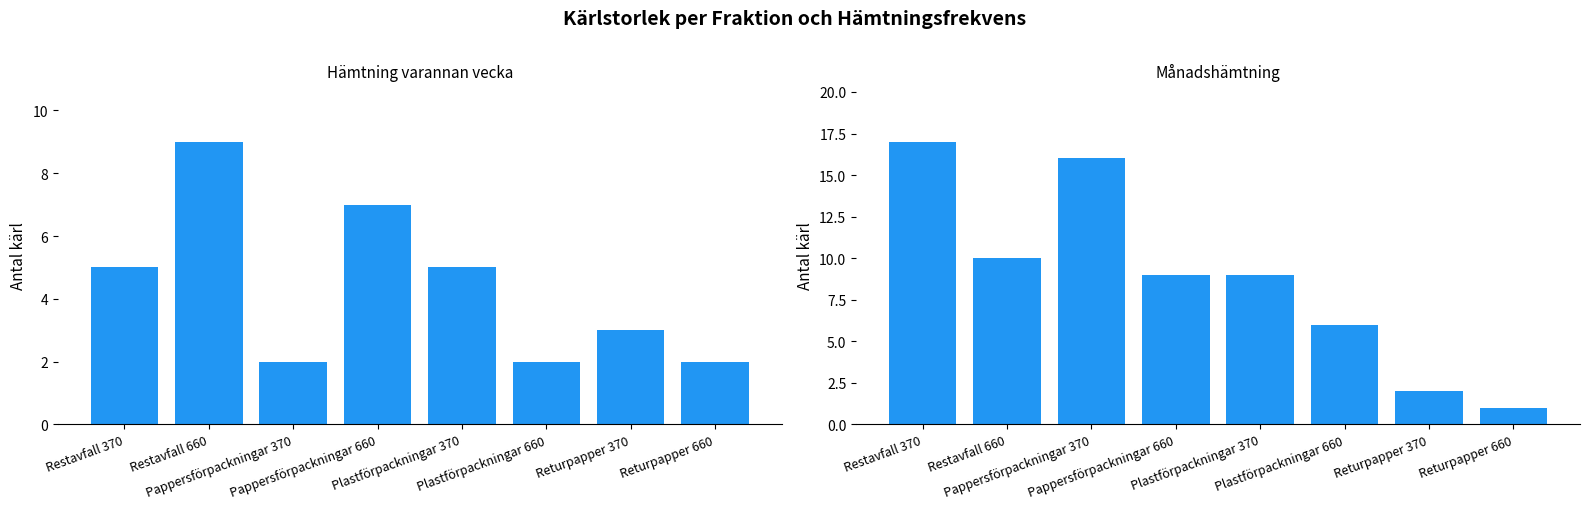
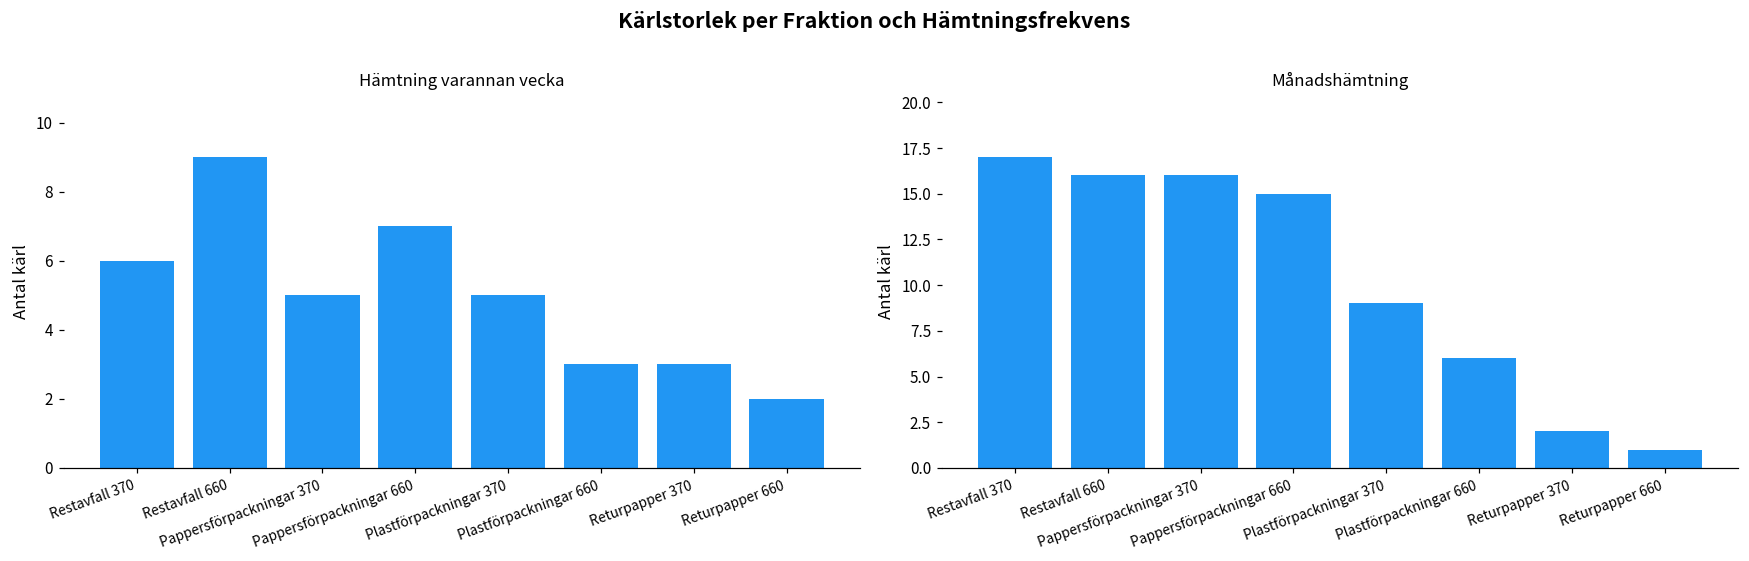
Hämtning varannan vecka, Restavfall 370: 5 -> 6
Hämtning varannan vecka, Pappersförpackningar 370: 2 -> 5
Hämtning varannan vecka, Plastförpackningar 660: 2 -> 3
Månadshämtning, Restavfall 660: 10 -> 16
Månadshämtning, Pappersförpackningar 660: 9 -> 15
